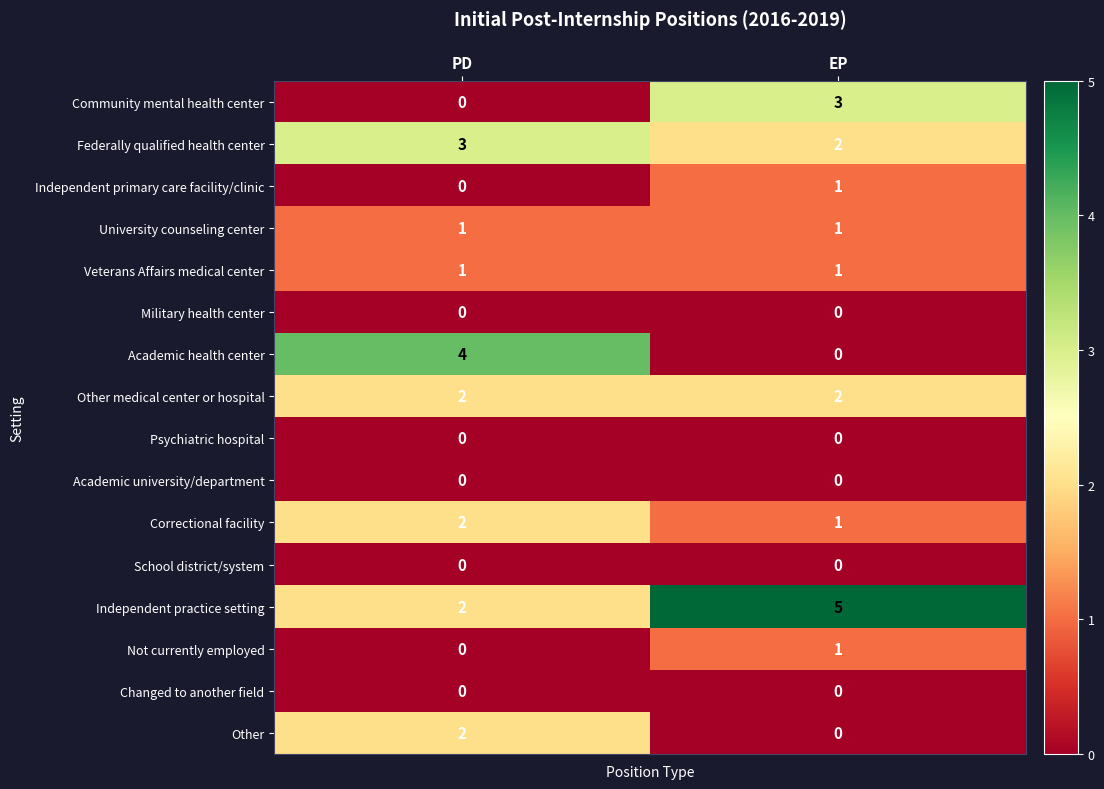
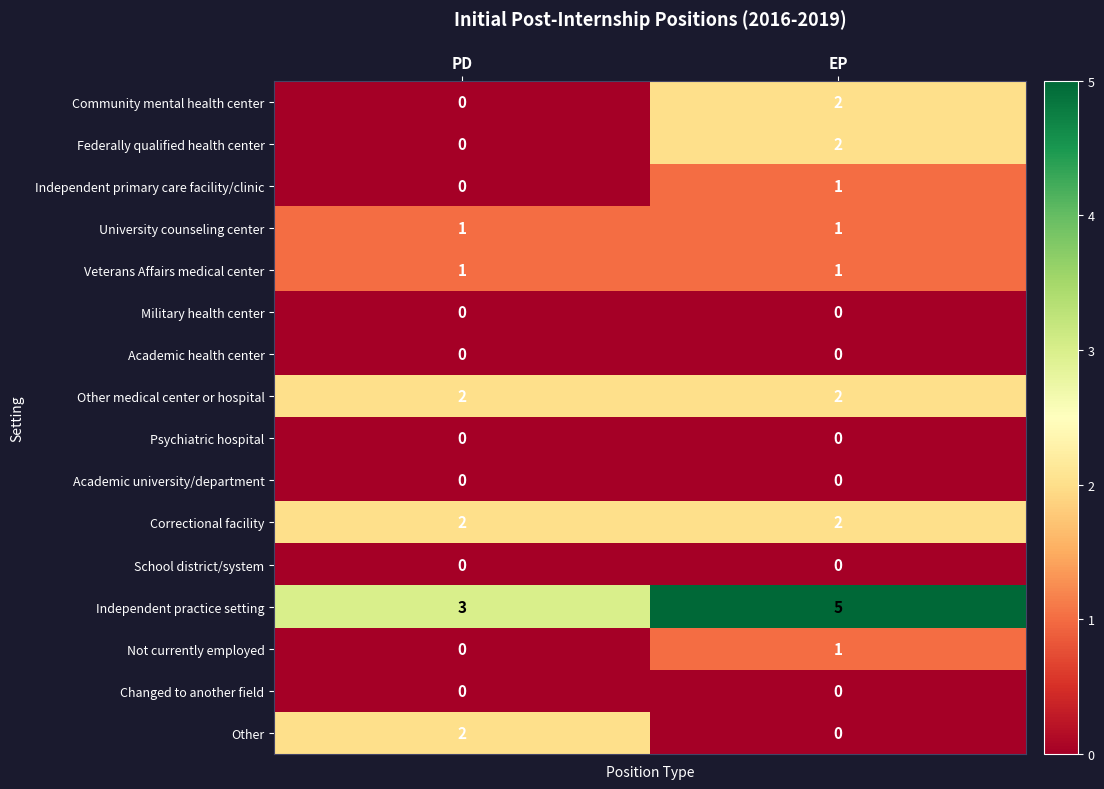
Community mental health center, EP: 3 -> 2
Federally qualified health center, PD: 3 -> 0
Academic health center, PD: 4 -> 0
Correctional facility, EP: 1 -> 2
Independent practice setting, PD: 2 -> 3
